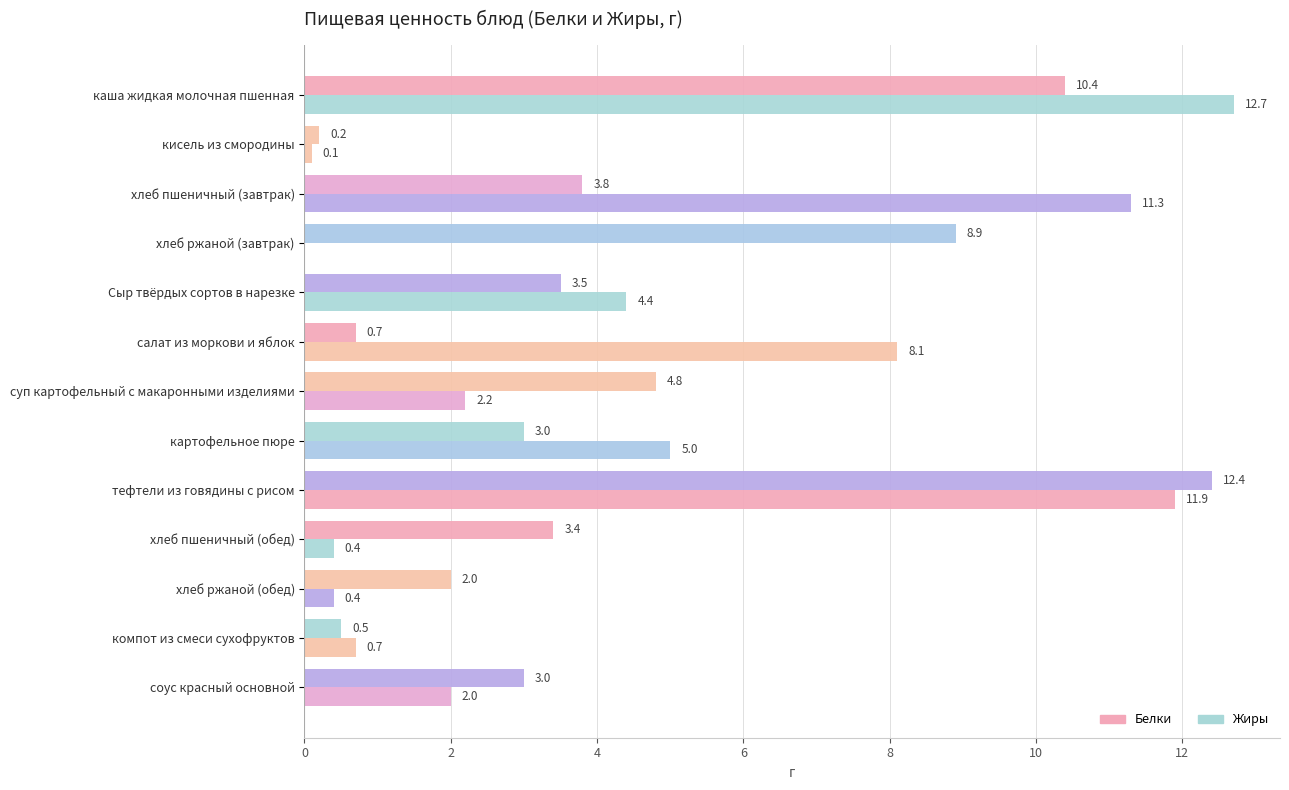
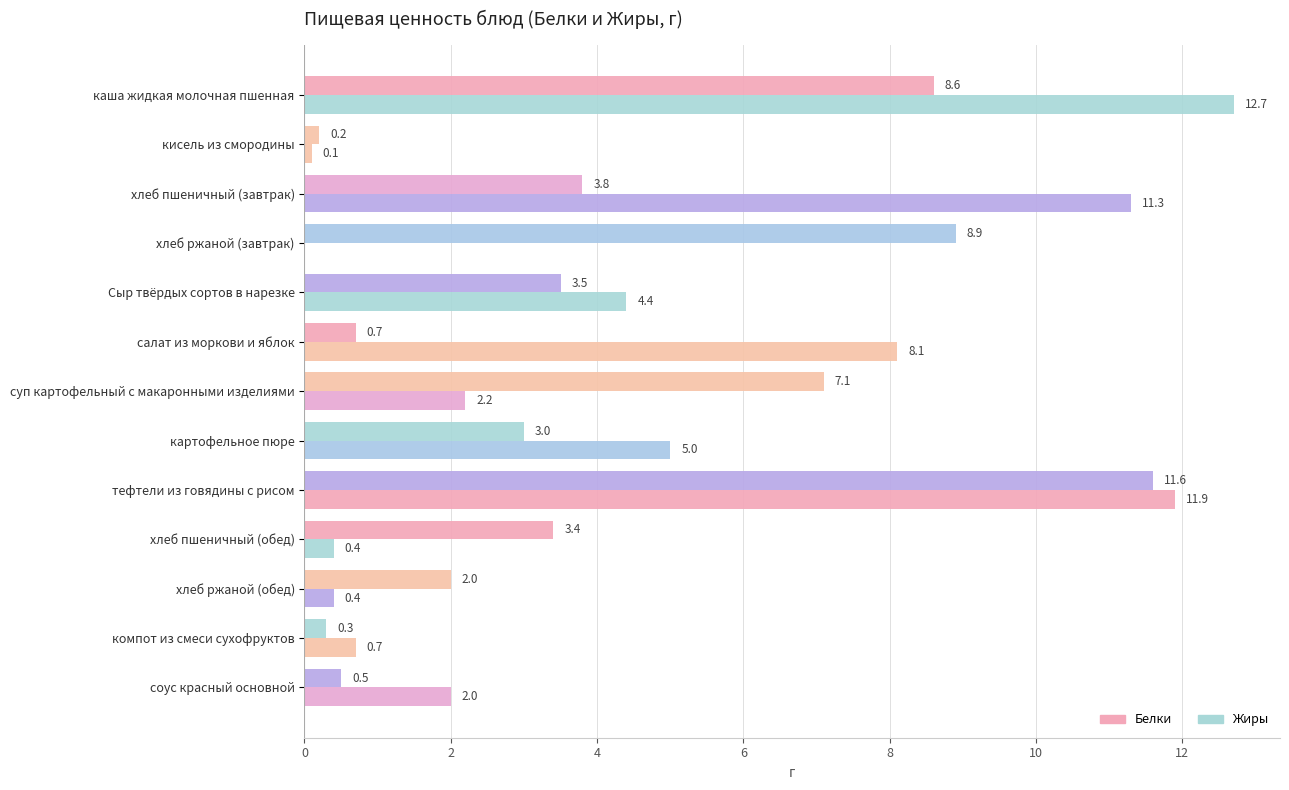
Белки, каша жидкая молочная пшенная: 10.4 -> 8.6
Белки, суп картофельный с макаронными изделиями: 4.8 -> 7.1
Белки, тефтели из говядины с рисом: 12.4 -> 11.6
Белки, компот из смеси сухофруктов: 0.5 -> 0.3
Белки, соус красный основной: 3.0 -> 0.5
